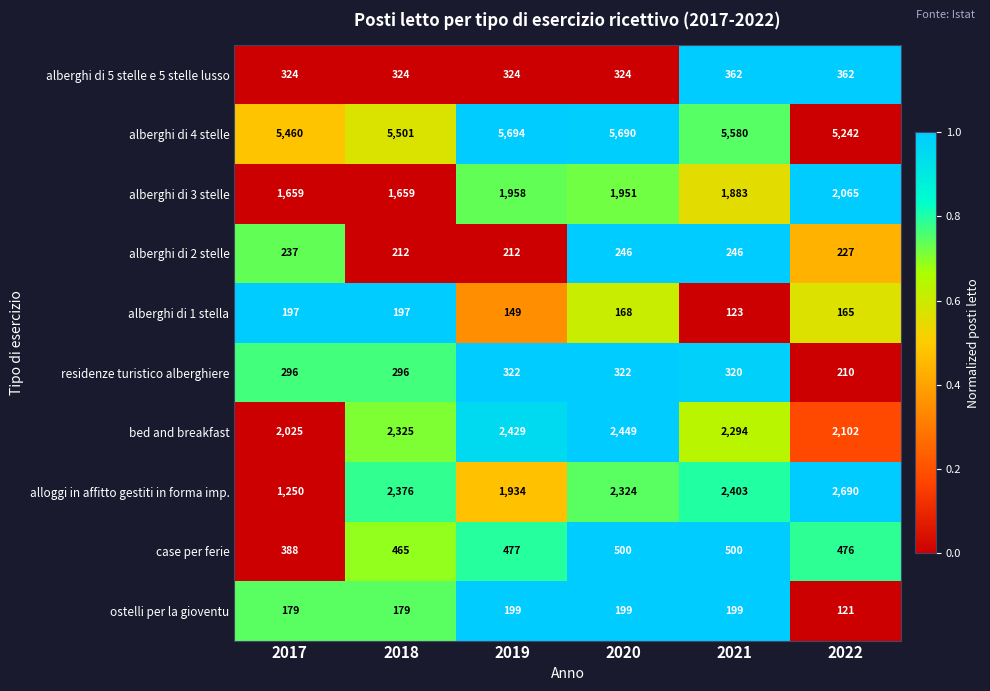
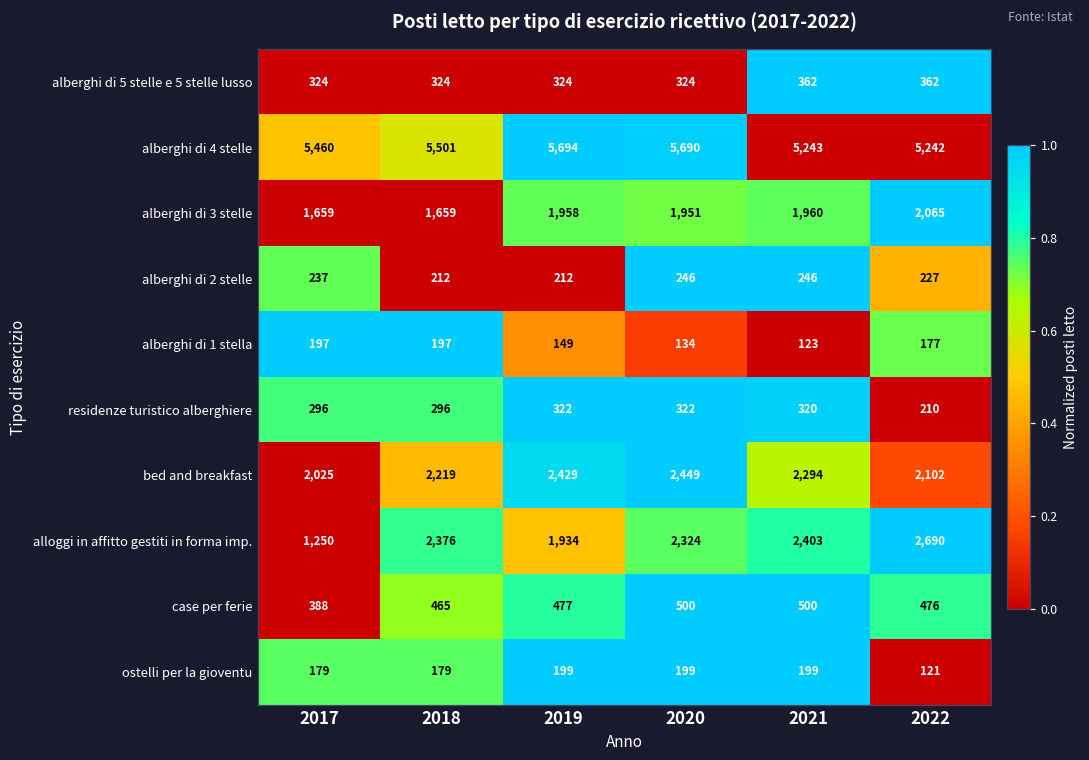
alberghi di 4 stelle, 2021: 5,580 -> 5,243
alberghi di 3 stelle, 2021: 1,883 -> 1,960
alberghi di 1 stella, 2020: 168 -> 134
alberghi di 1 stella, 2022: 165 -> 177
bed and breakfast, 2018: 2,325 -> 2,219
